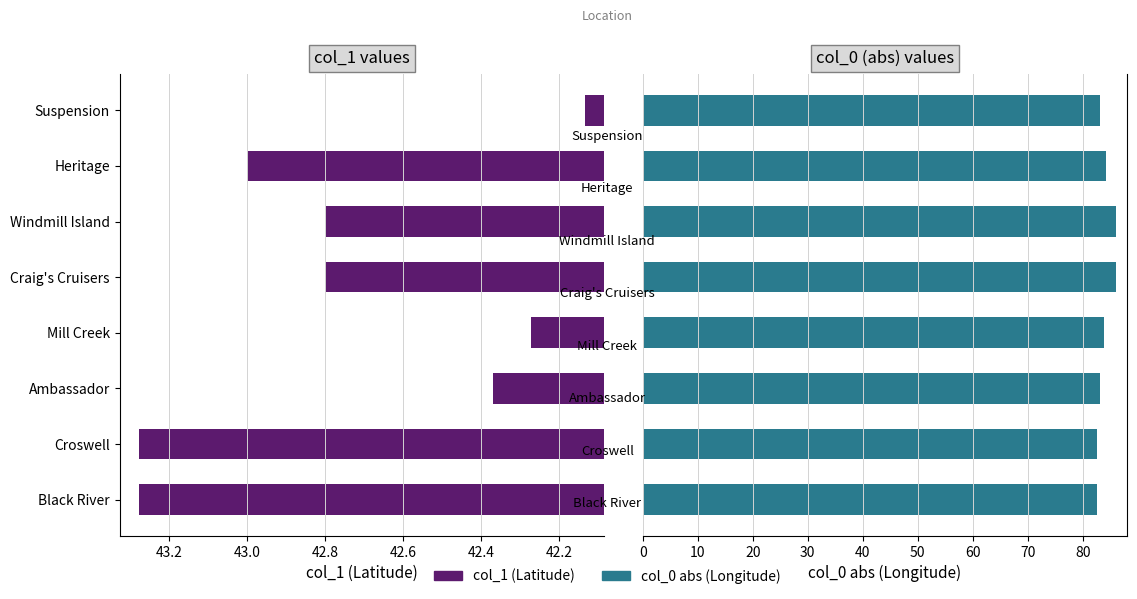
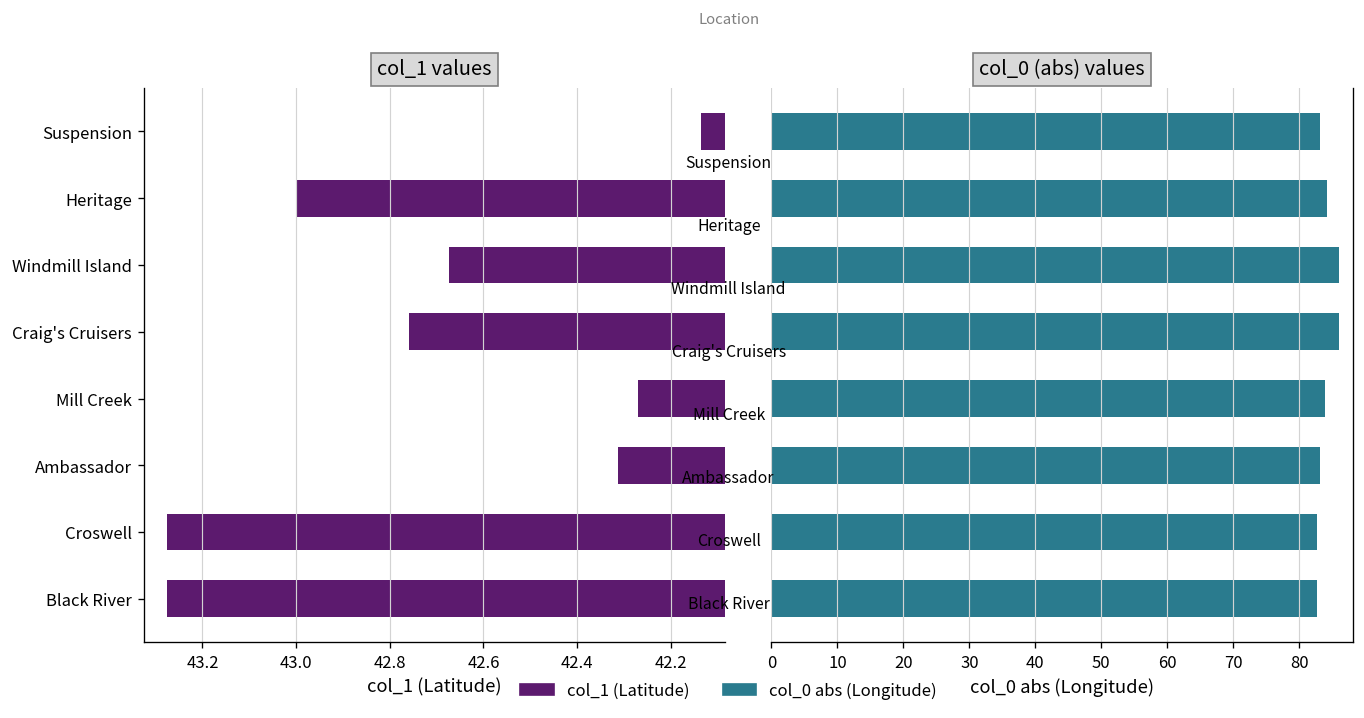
col_1 values, Windmill Island: 42.80 -> 42.67
col_1 values, Craig's Cruisers: 42.80 -> 42.76
col_1 values, Ambassador: 42.37 -> 42.31
